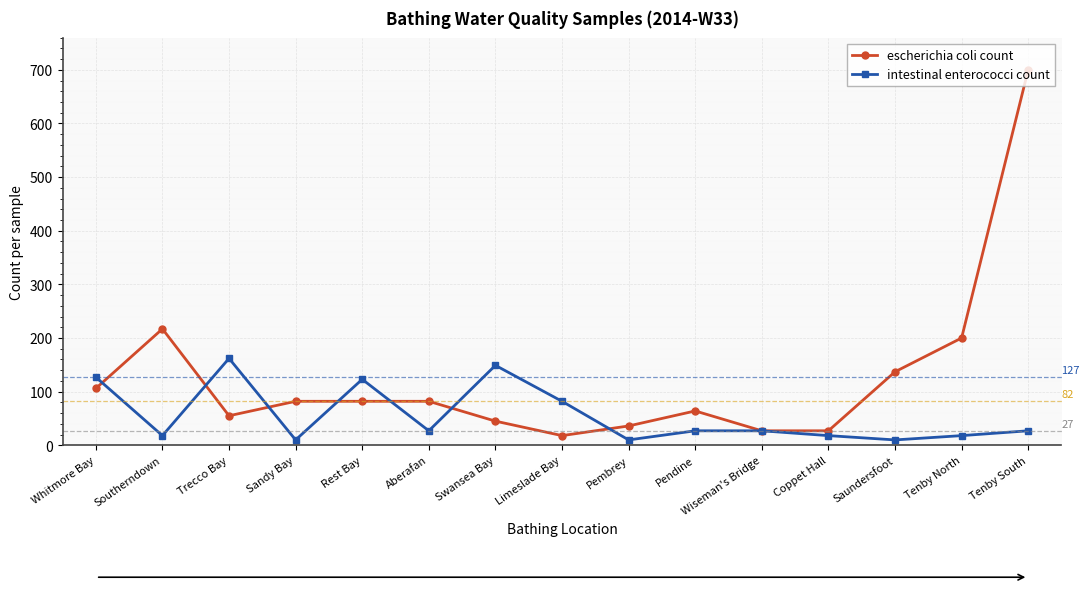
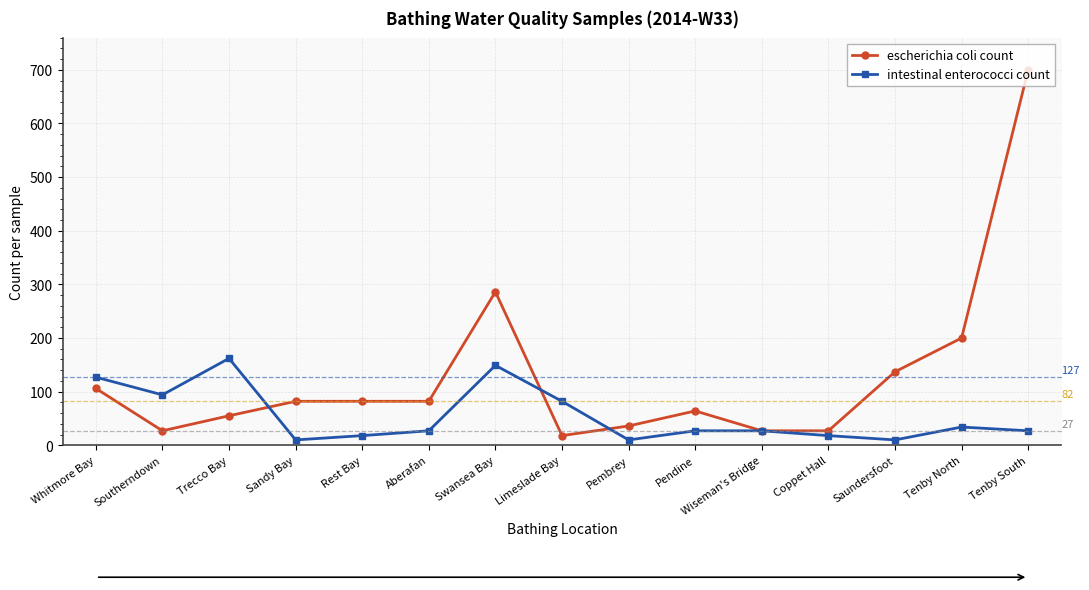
escherichia coli count, Southerndown: 220 -> 30
intestinal enterococci count, Southerndown: 20 -> 90
intestinal enterococci count, Rest Bay: 120 -> 20
escherichia coli count, Swansea Bay: 50 -> 290
intestinal enterococci count, Tenby North: 20 -> 30
